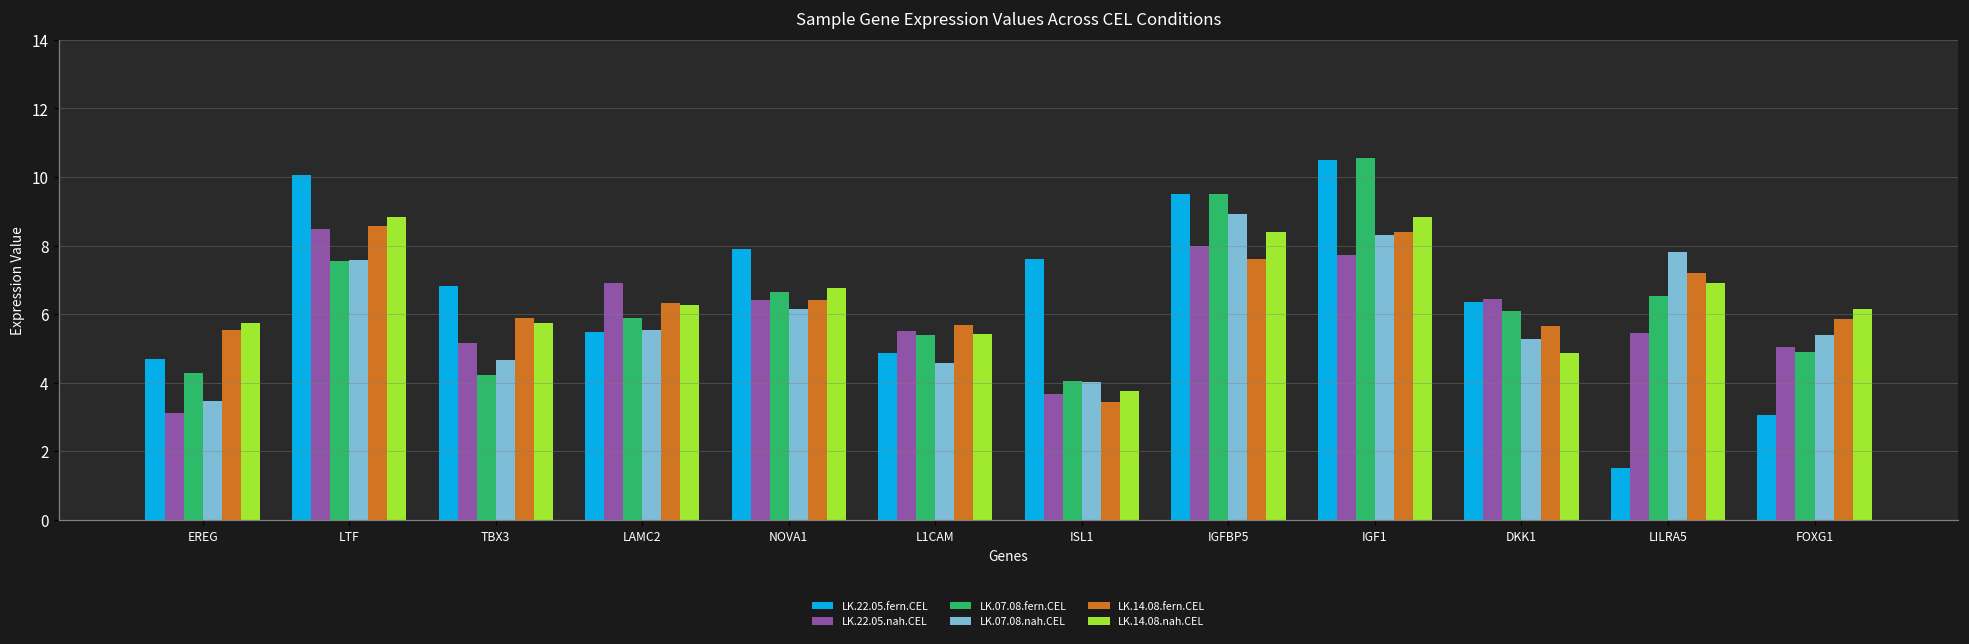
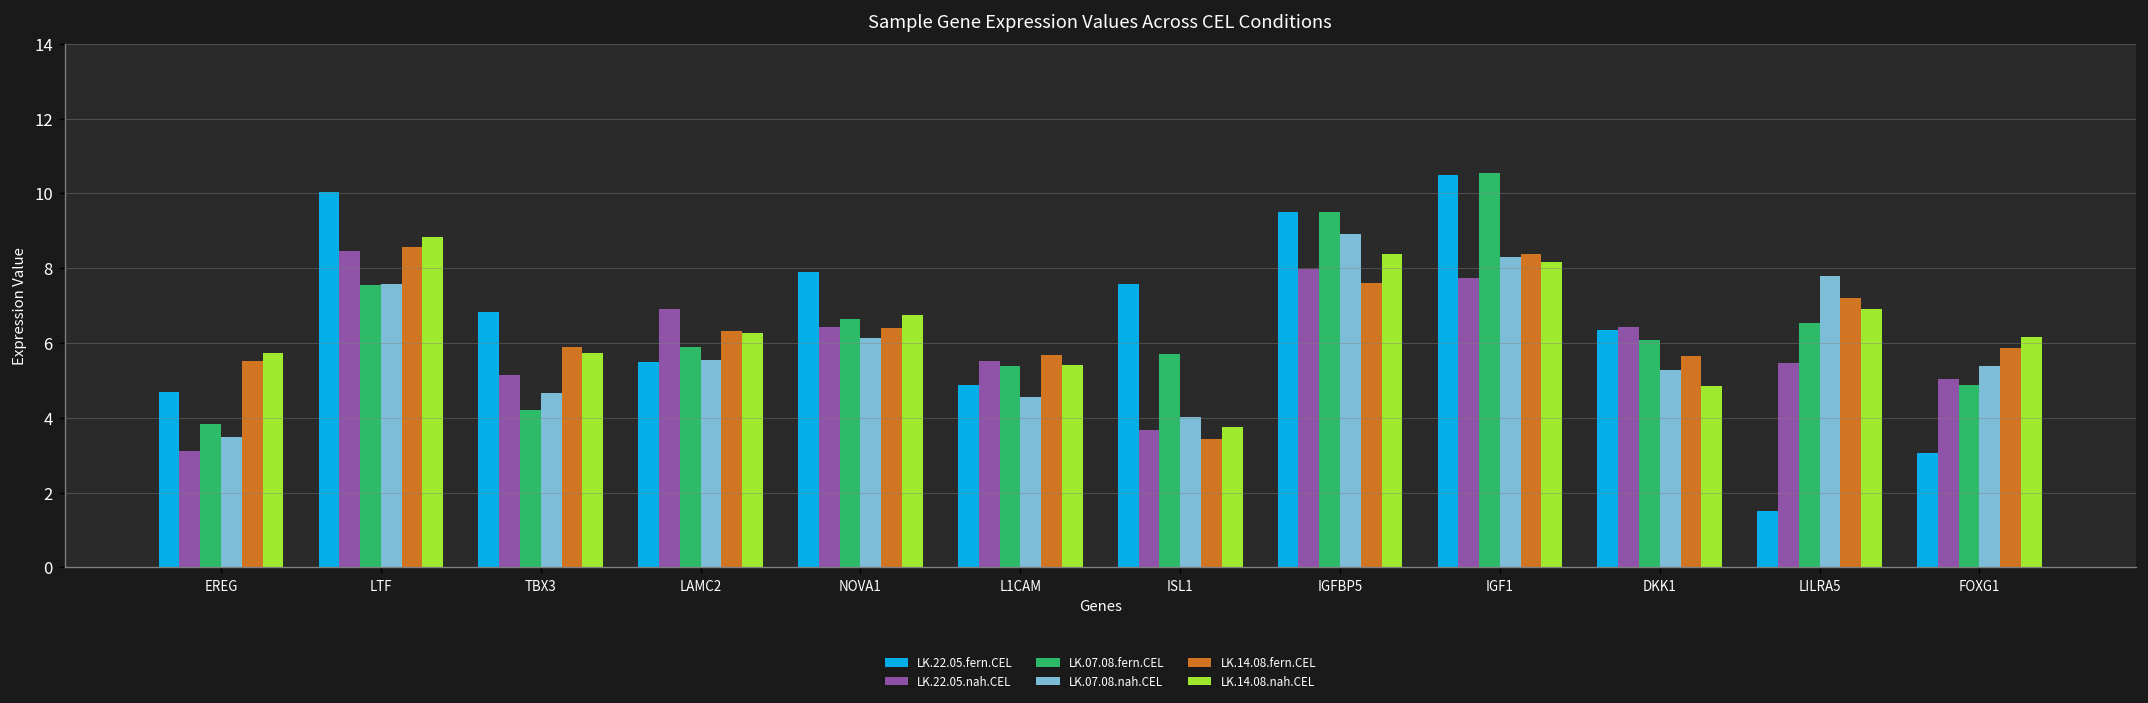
LK.07.08.fern.CEL, EREG: 4.3 -> 3.8
LK.07.08.fern.CEL, ISL1: 4.1 -> 5.7
LK.14.08.nah.CEL, IGF1: 8.8 -> 8.2
